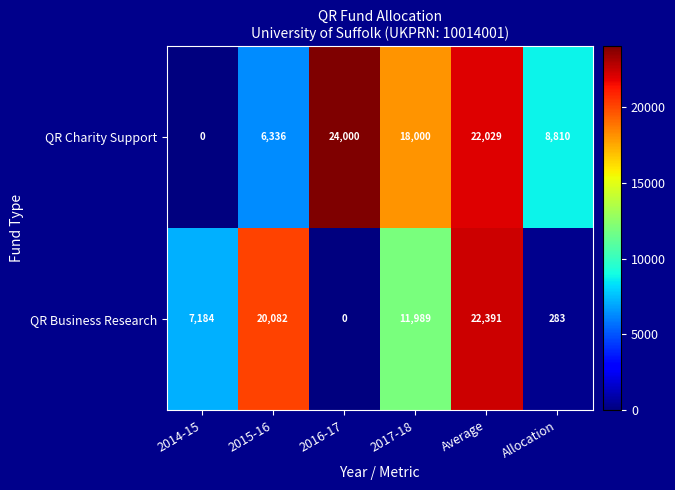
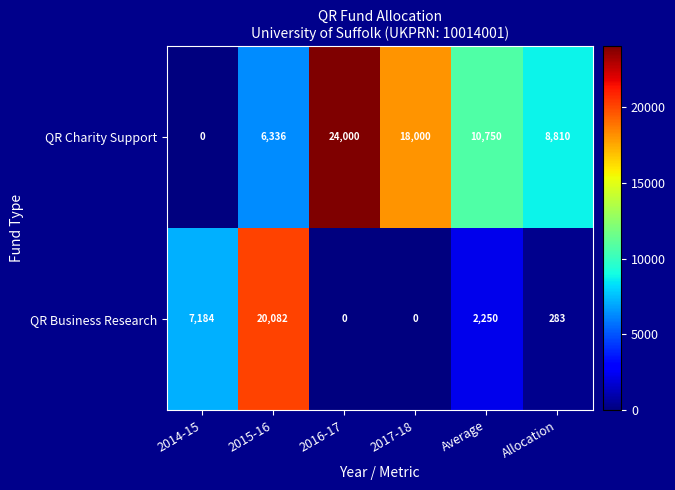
QR Charity Support, Average: 22,029 -> 10,750
QR Business Research, 2017-18: 11,989 -> 0
QR Business Research, Average: 22,391 -> 2,250
